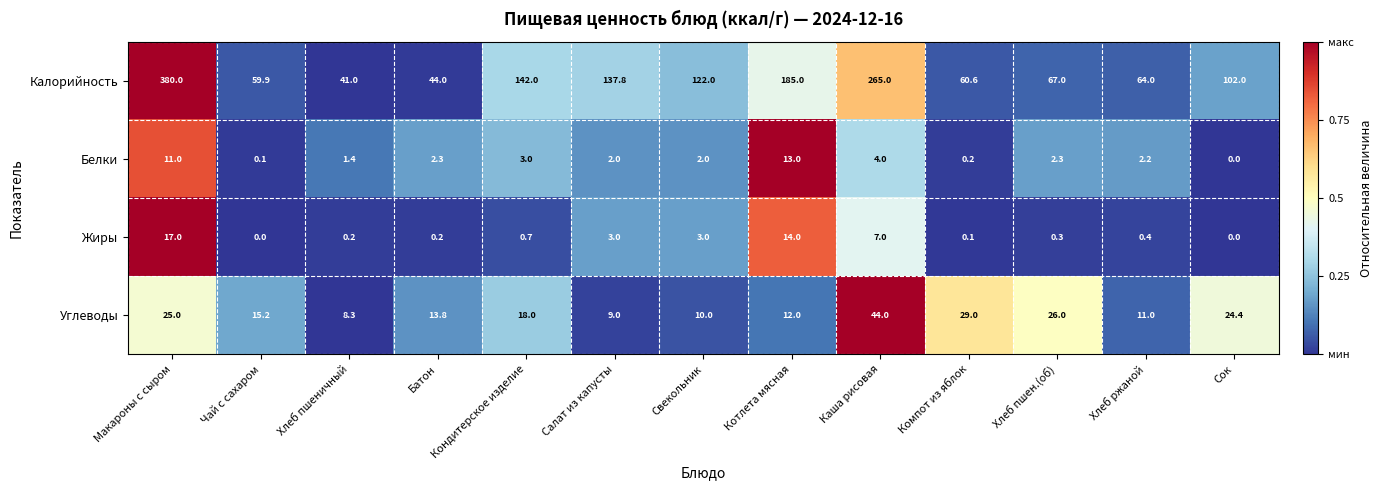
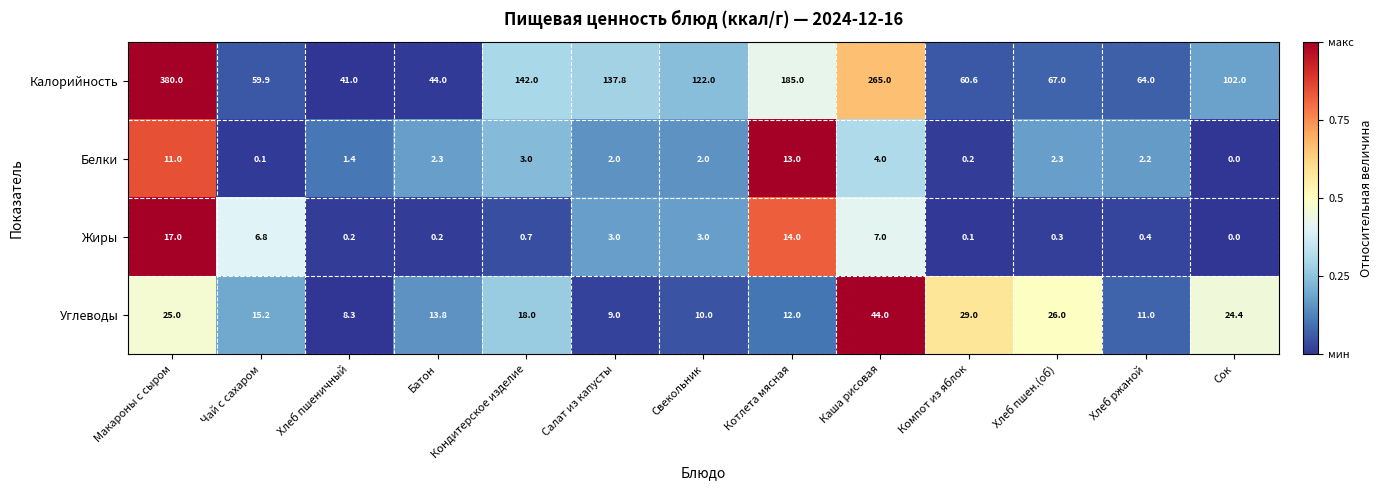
Жиры, Чай с сахаром: 0.0 -> 6.8
